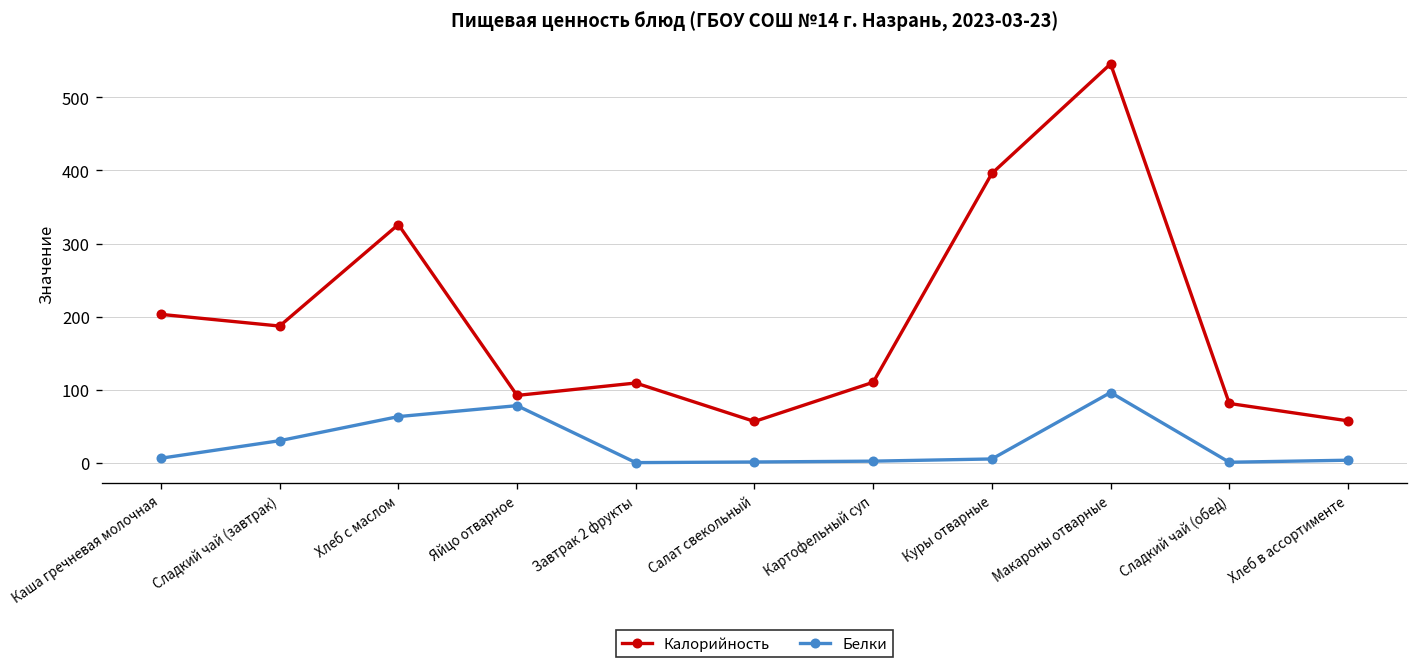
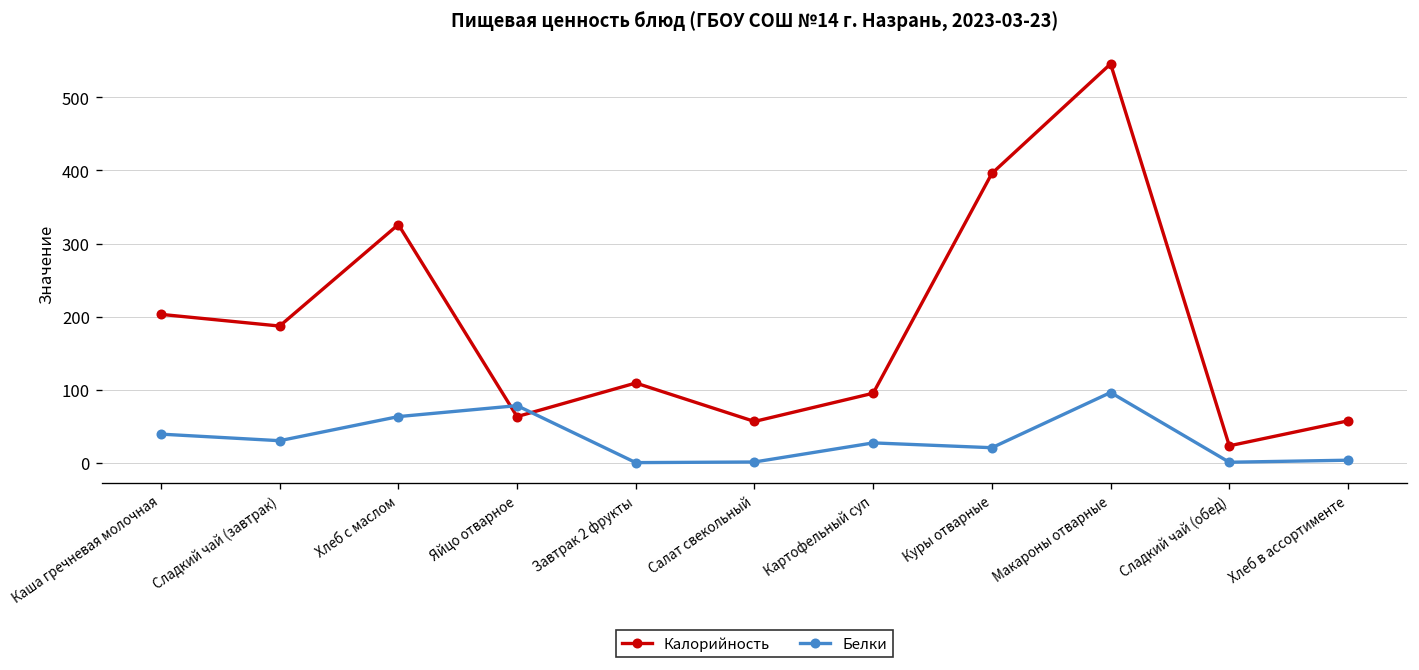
Белки, Каша гречневая молочная: 10 -> 40
Калорийность, Яйцо отварное: 90 -> 60
Калорийность, Картофельный суп: 110 -> 100
Белки, Картофельный суп: 0 -> 30
Белки, Куры отварные: 10 -> 20
Калорийность, Сладкий чай (обед): 80 -> 20
